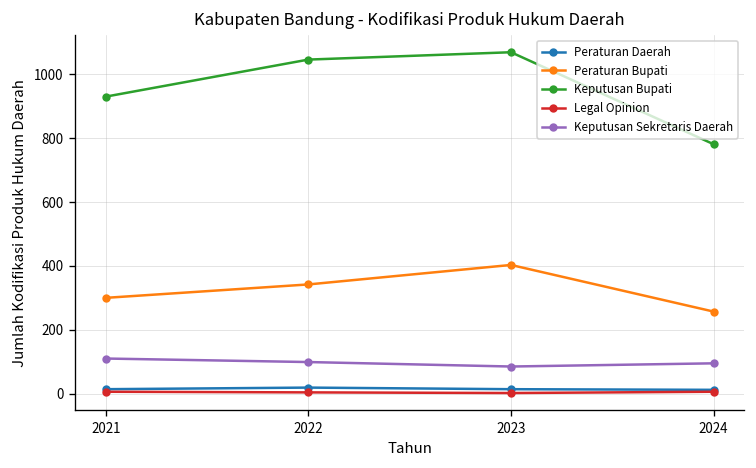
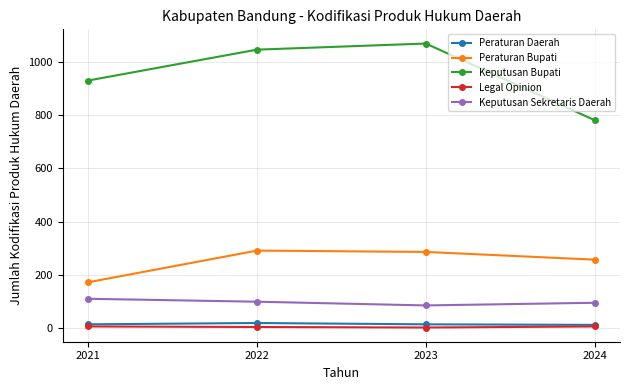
Peraturan Bupati, 2021: 300 -> 170
Peraturan Bupati, 2022: 340 -> 290
Peraturan Bupati, 2023: 400 -> 290
